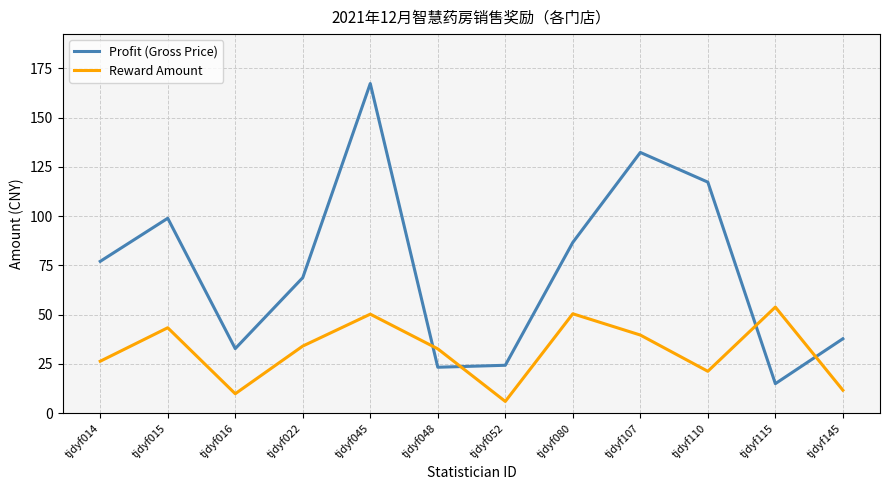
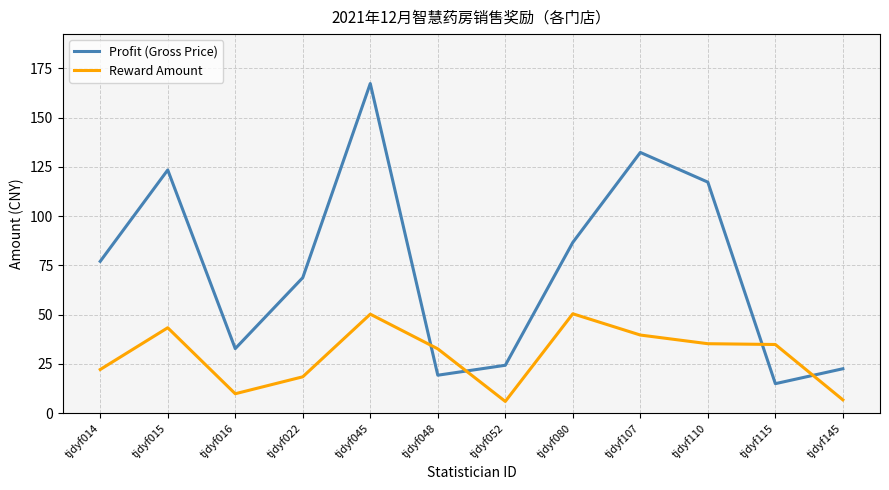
Reward Amount, tjdyf014: 26 -> 22
Profit (Gross Price), tjdyf015: 99 -> 123
Reward Amount, tjdyf022: 34 -> 18
Profit (Gross Price), tjdyf048: 23 -> 19
Reward Amount, tjdyf110: 21 -> 35
Reward Amount, tjdyf115: 54 -> 35
Profit (Gross Price), tjdyf145: 38 -> 22
Reward Amount, tjdyf145: 12 -> 7
